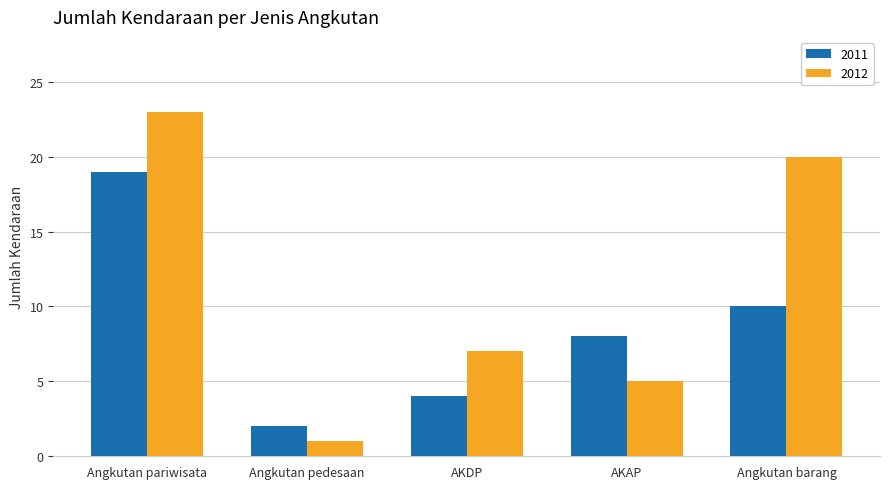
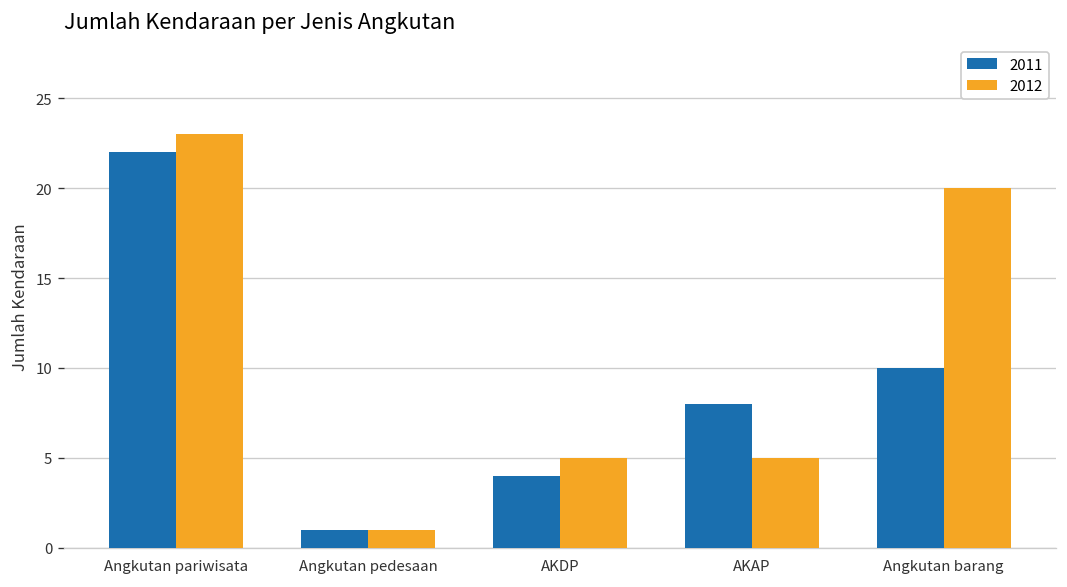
2011, Angkutan pariwisata: 19 -> 22
2011, Angkutan pedesaan: 2 -> 1
2012, AKDP: 7 -> 5
